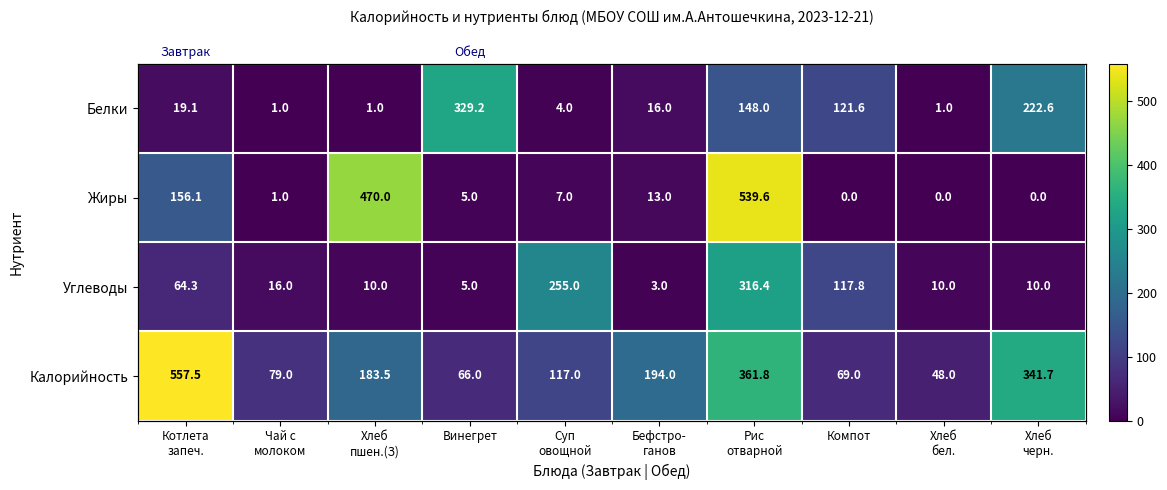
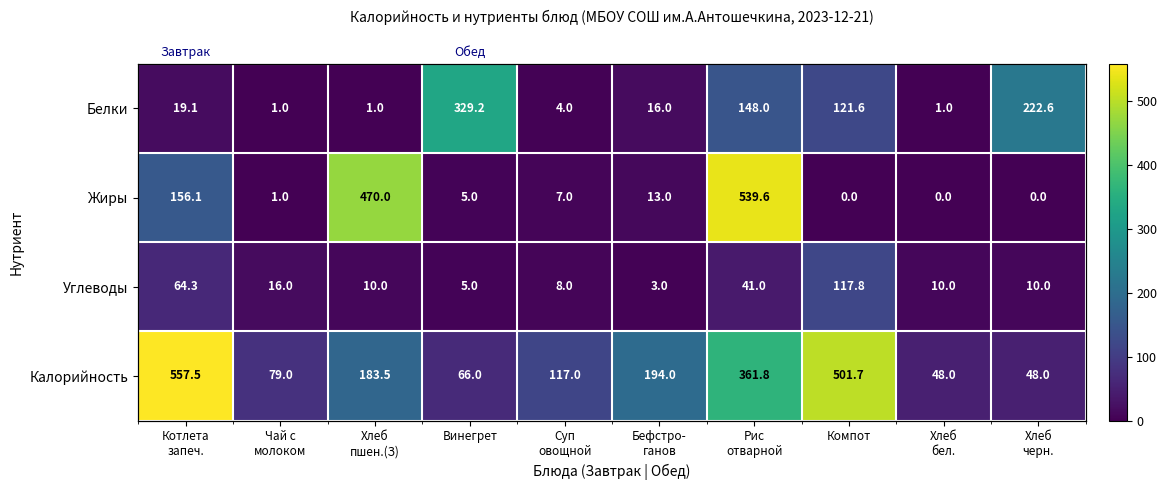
Углеводы, Суп овощной: 255.0 -> 8.0
Углеводы, Рис отварной: 316.4 -> 41.0
Калорийность, Компот: 69.0 -> 501.7
Калорийность, Хлеб черн.: 341.7 -> 48.0
